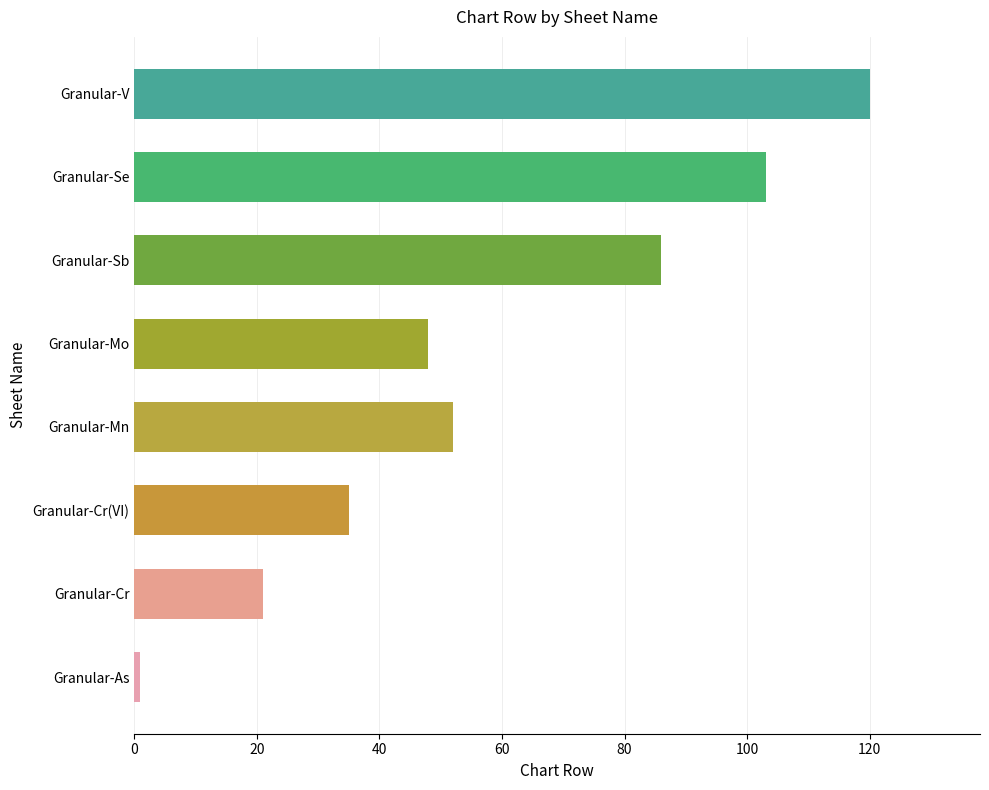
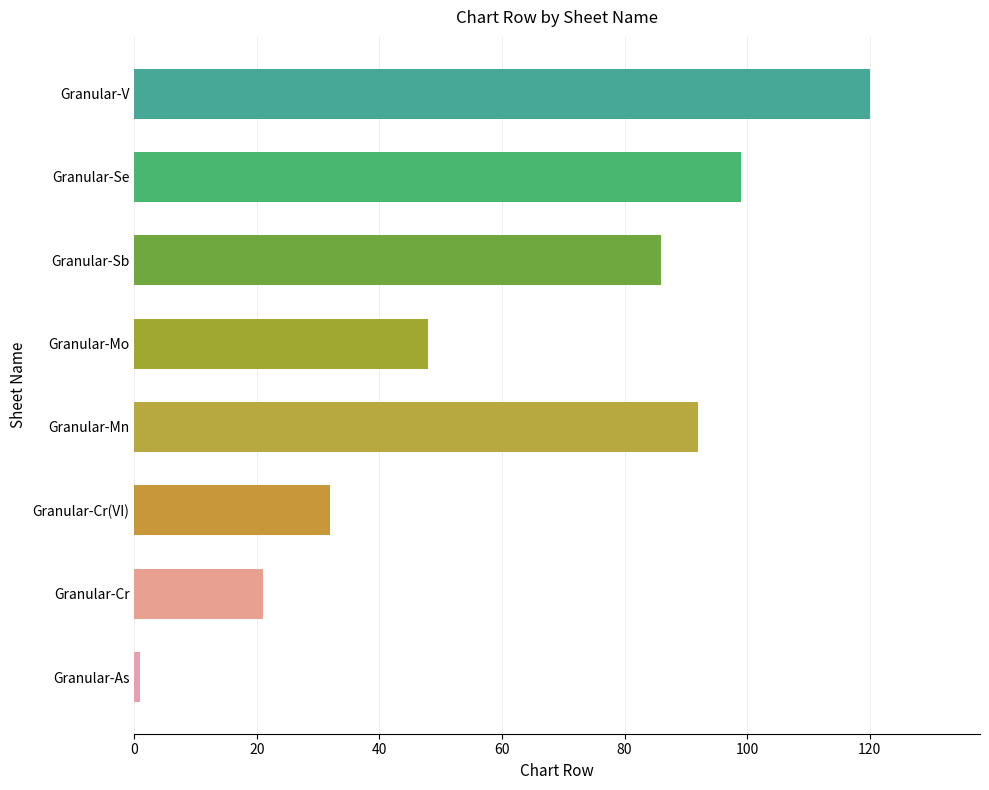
Granular-Se: 103 -> 99
Granular-Mn: 52 -> 92
Granular-Cr(VI): 35 -> 32
